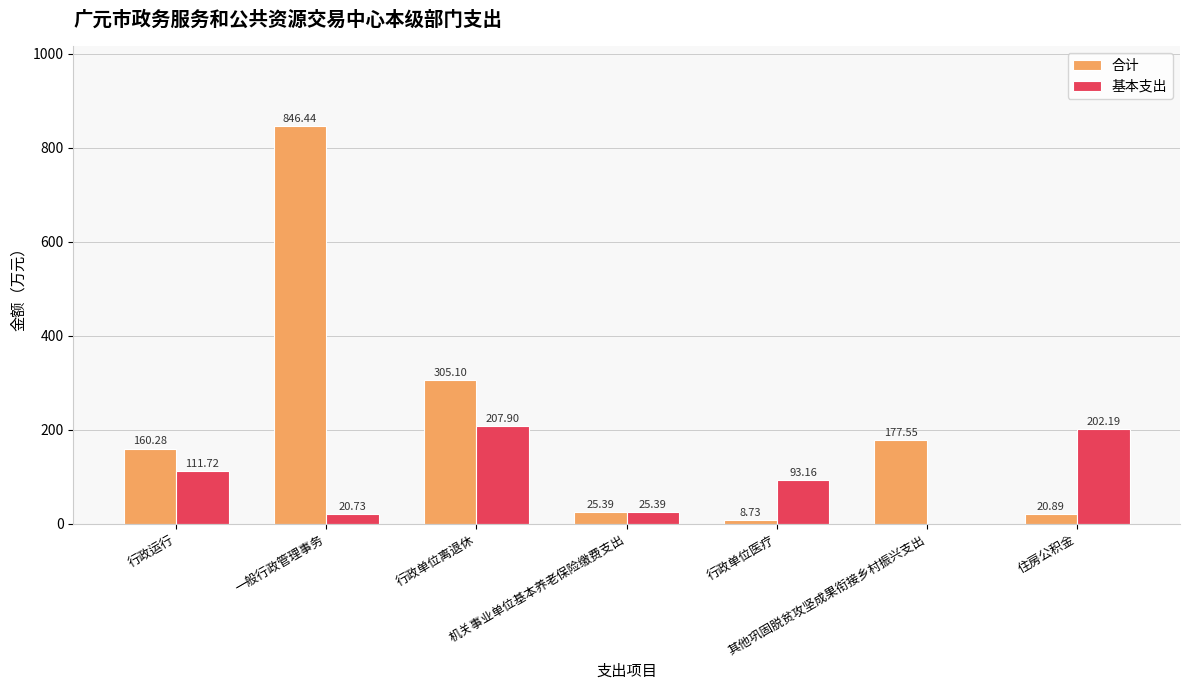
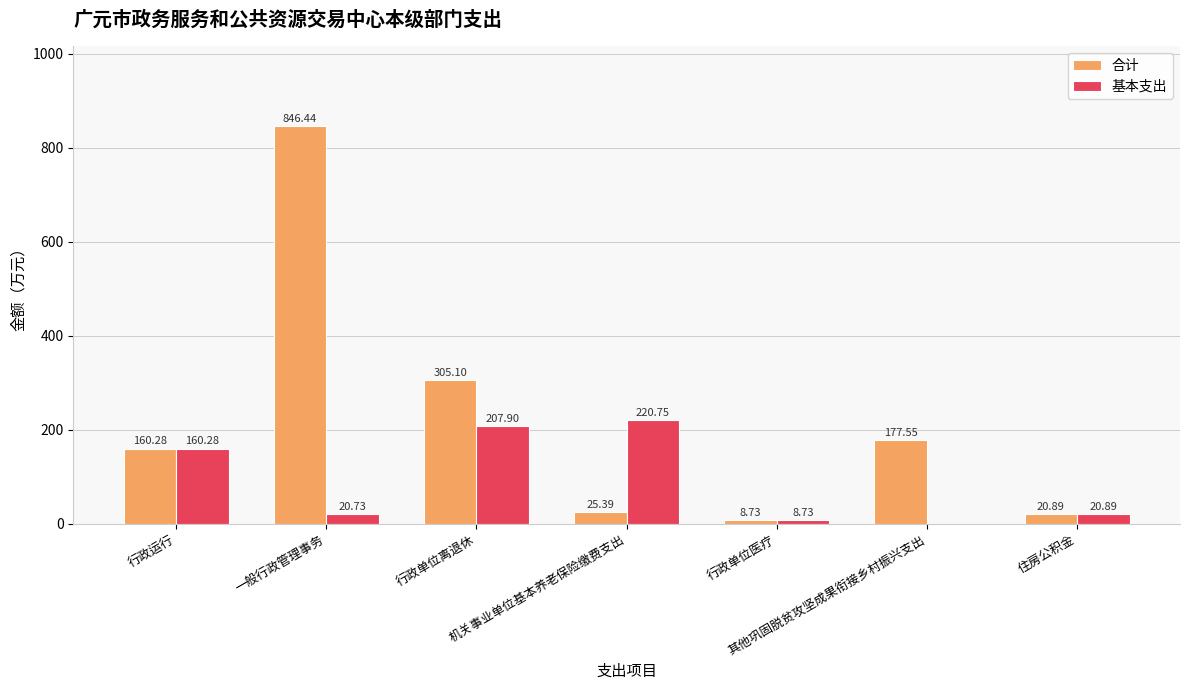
基本支出, 行政运行: 111.72 -> 160.28
基本支出, 机关事业单位基本养老保险缴费支出: 25.39 -> 220.75
基本支出, 行政单位医疗: 93.16 -> 8.73
基本支出, 住房公积金: 202.19 -> 20.89
